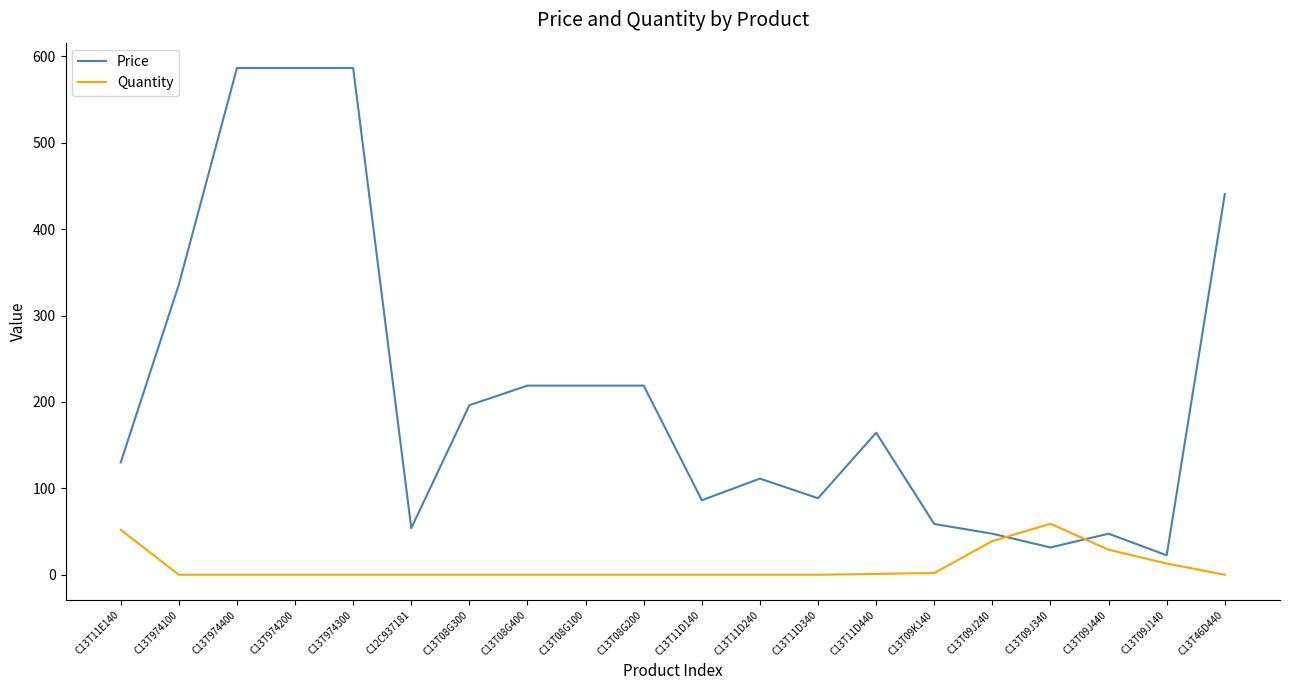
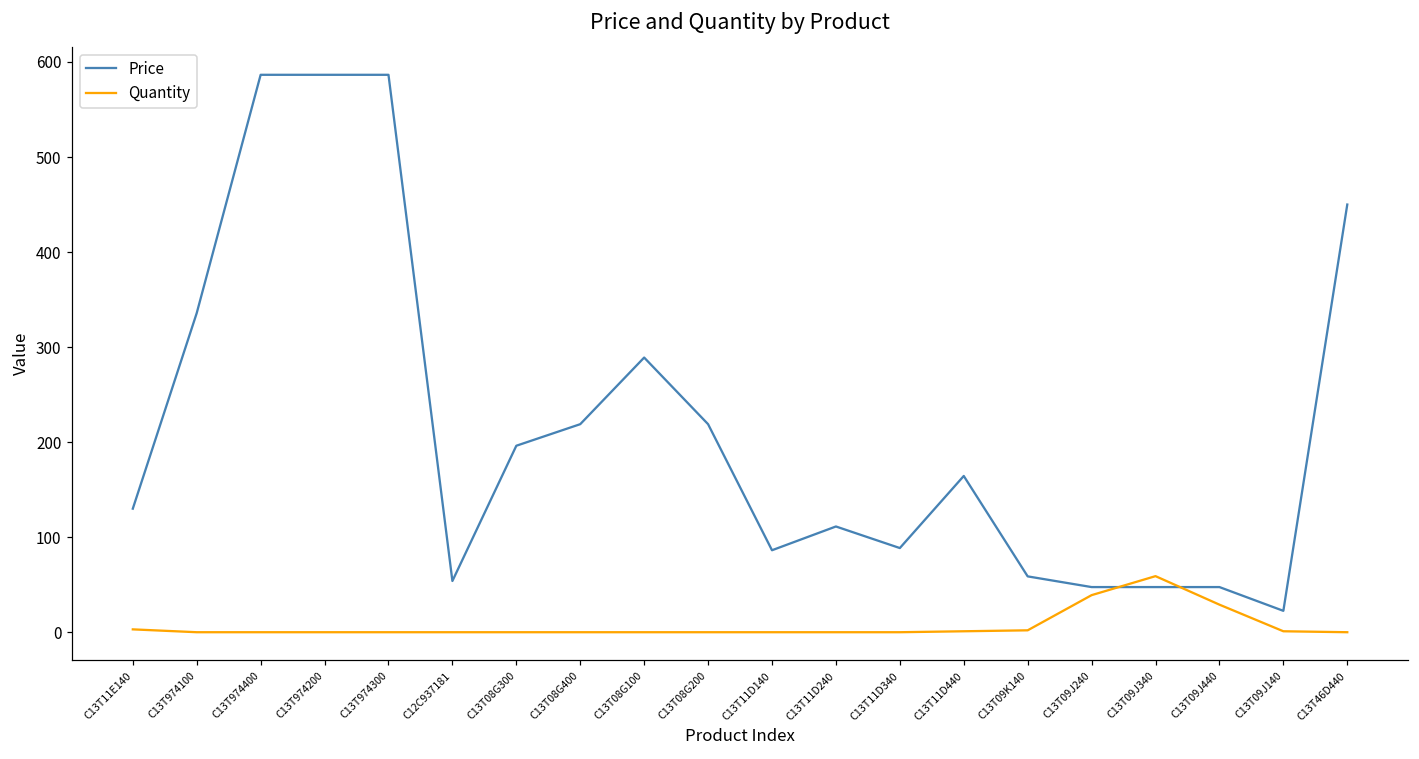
Quantity, C13T11E140: 50 -> 0
Price, C13T08G100: 220 -> 290
Price, C13T09J340: 30 -> 50
Quantity, C13T09J140: 10 -> 0
Price, C13T46D440: 440 -> 450
